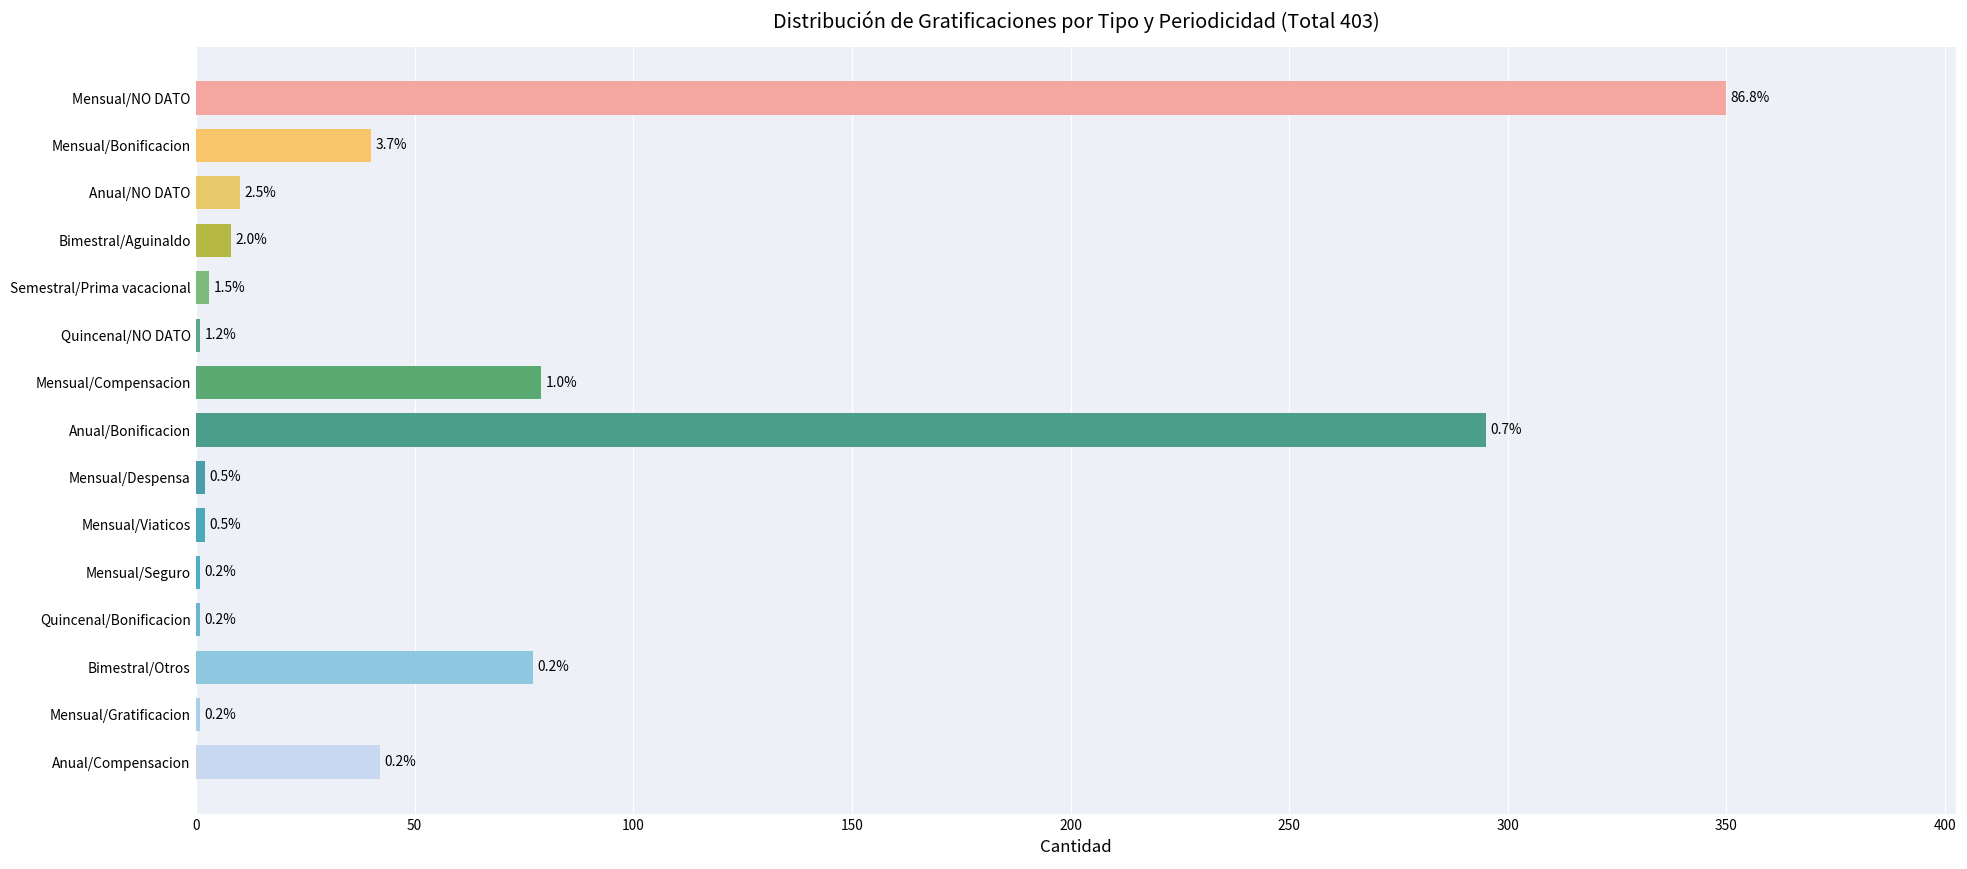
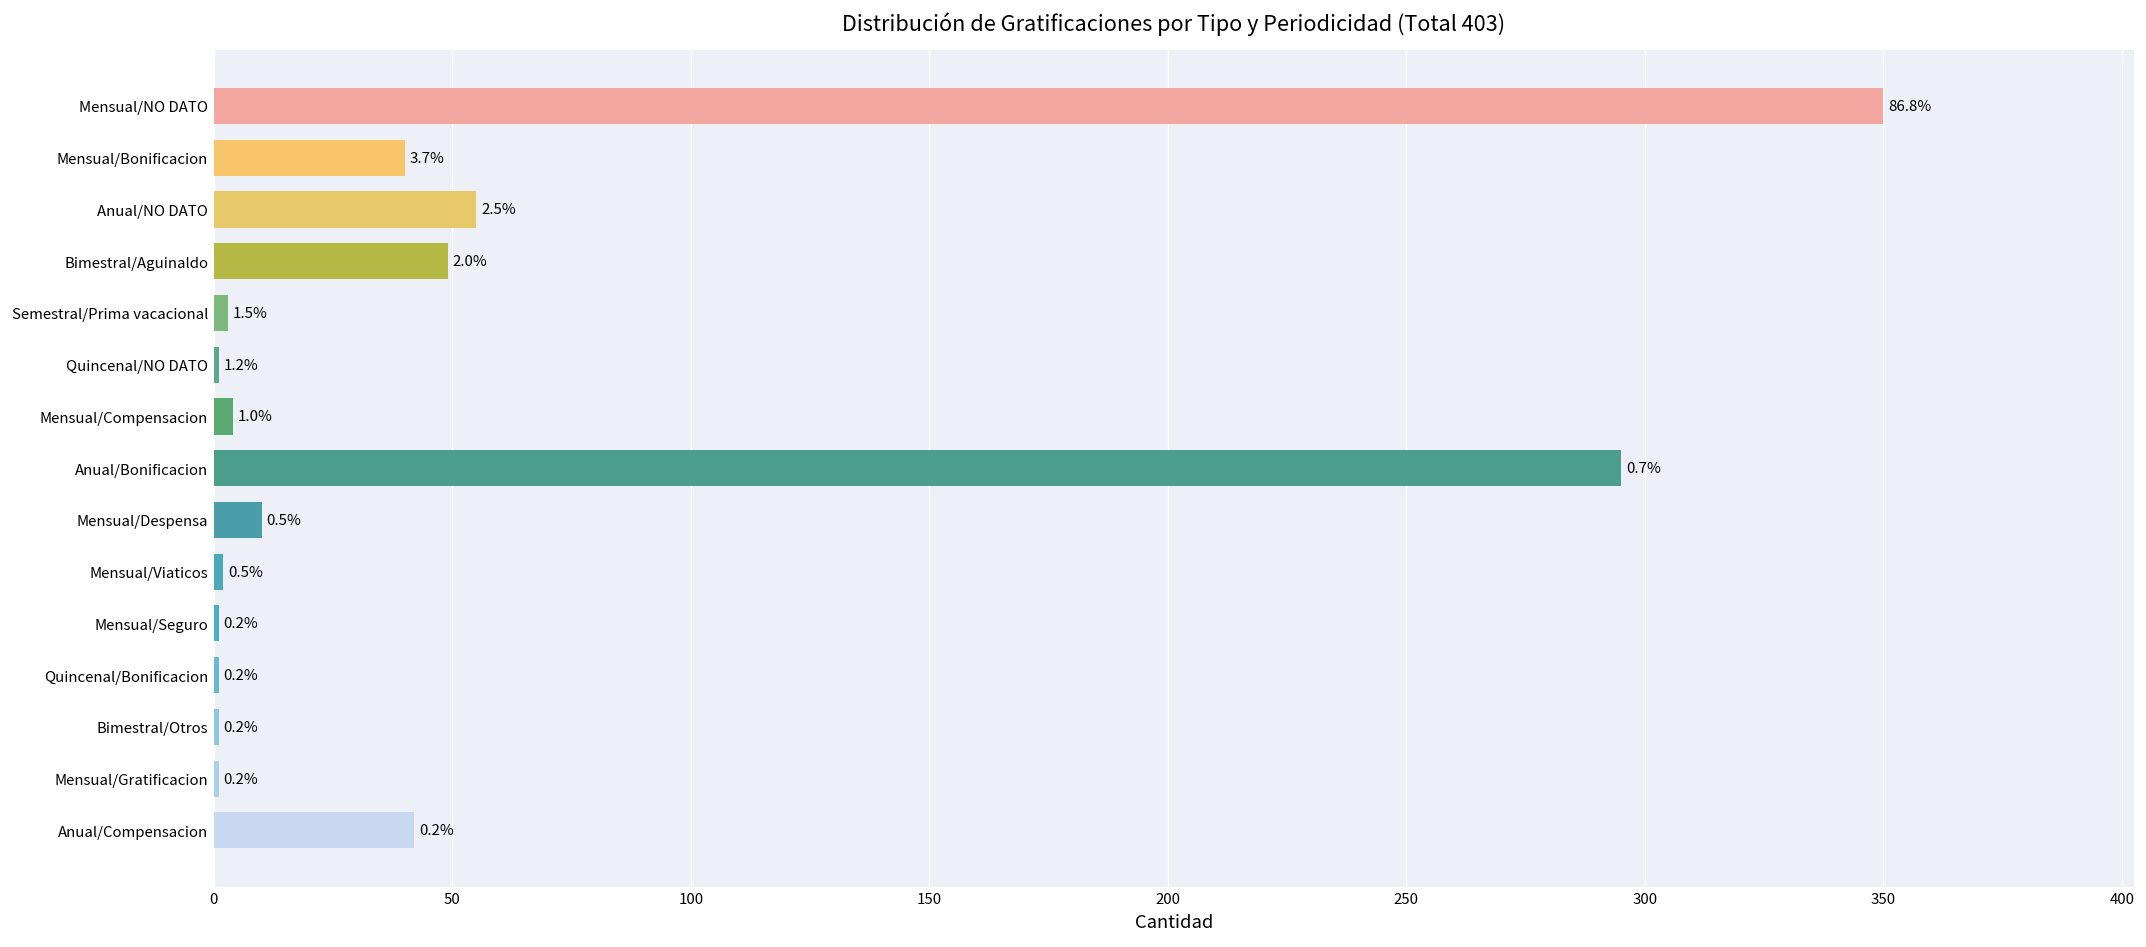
Anual/NO DATO: 10 -> 55
Bimestral/Aguinaldo: 8 -> 49
Mensual/Compensacion: 79 -> 4
Mensual/Despensa: 2 -> 10
Bimestral/Otros: 77 -> 1
